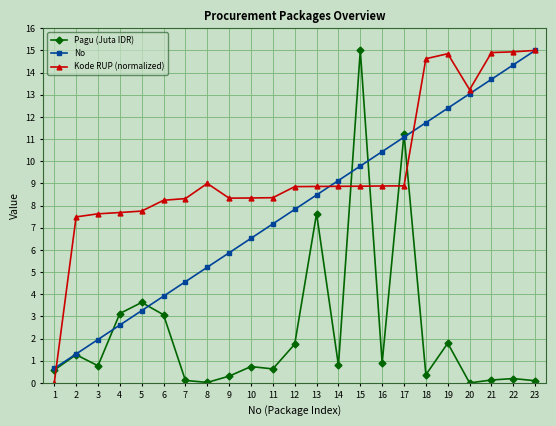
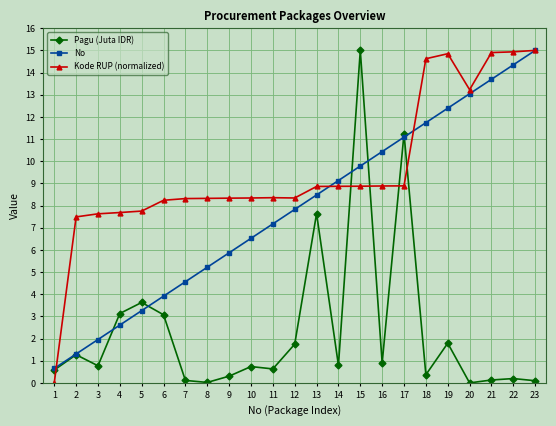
Kode RUP (normalized), 8: 9.0 -> 8.3
Kode RUP (normalized), 12: 8.9 -> 8.3
